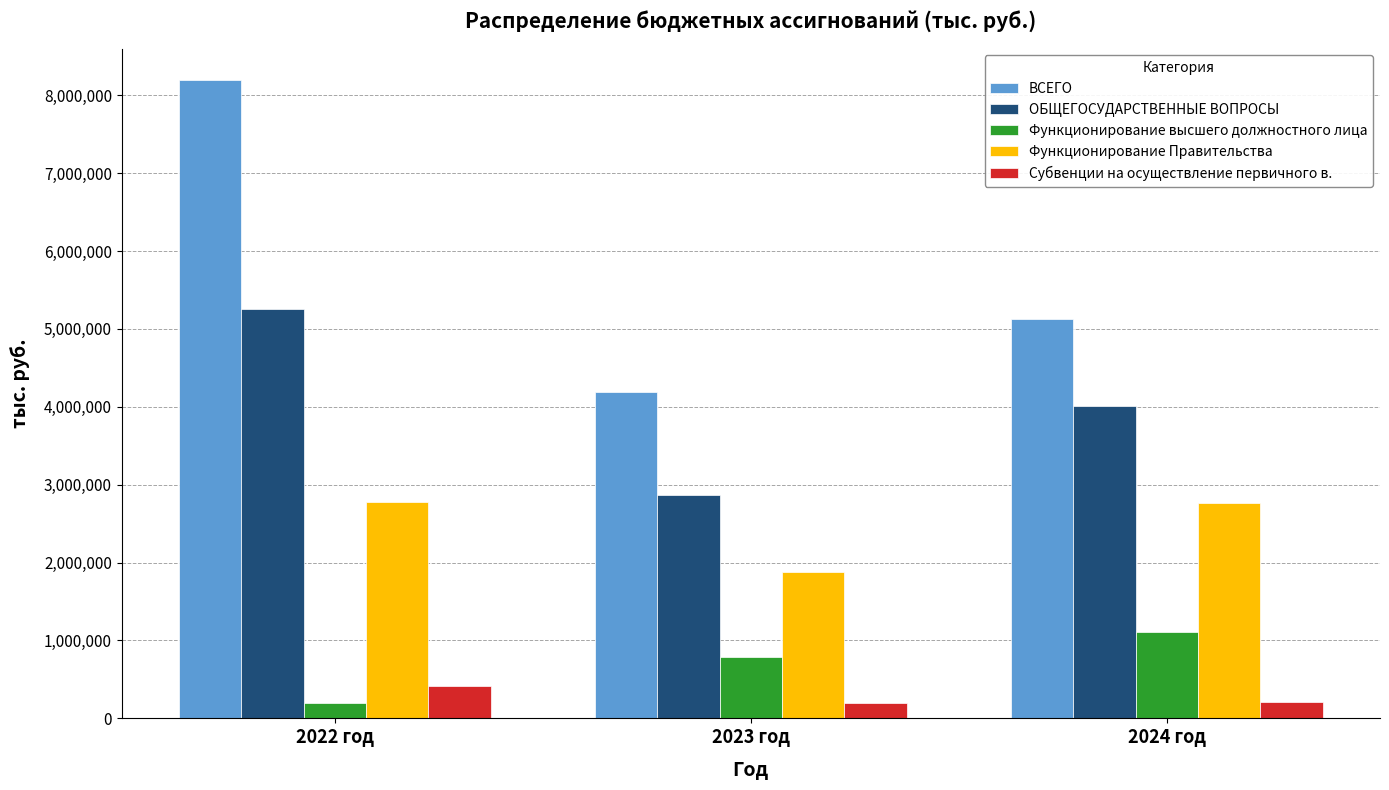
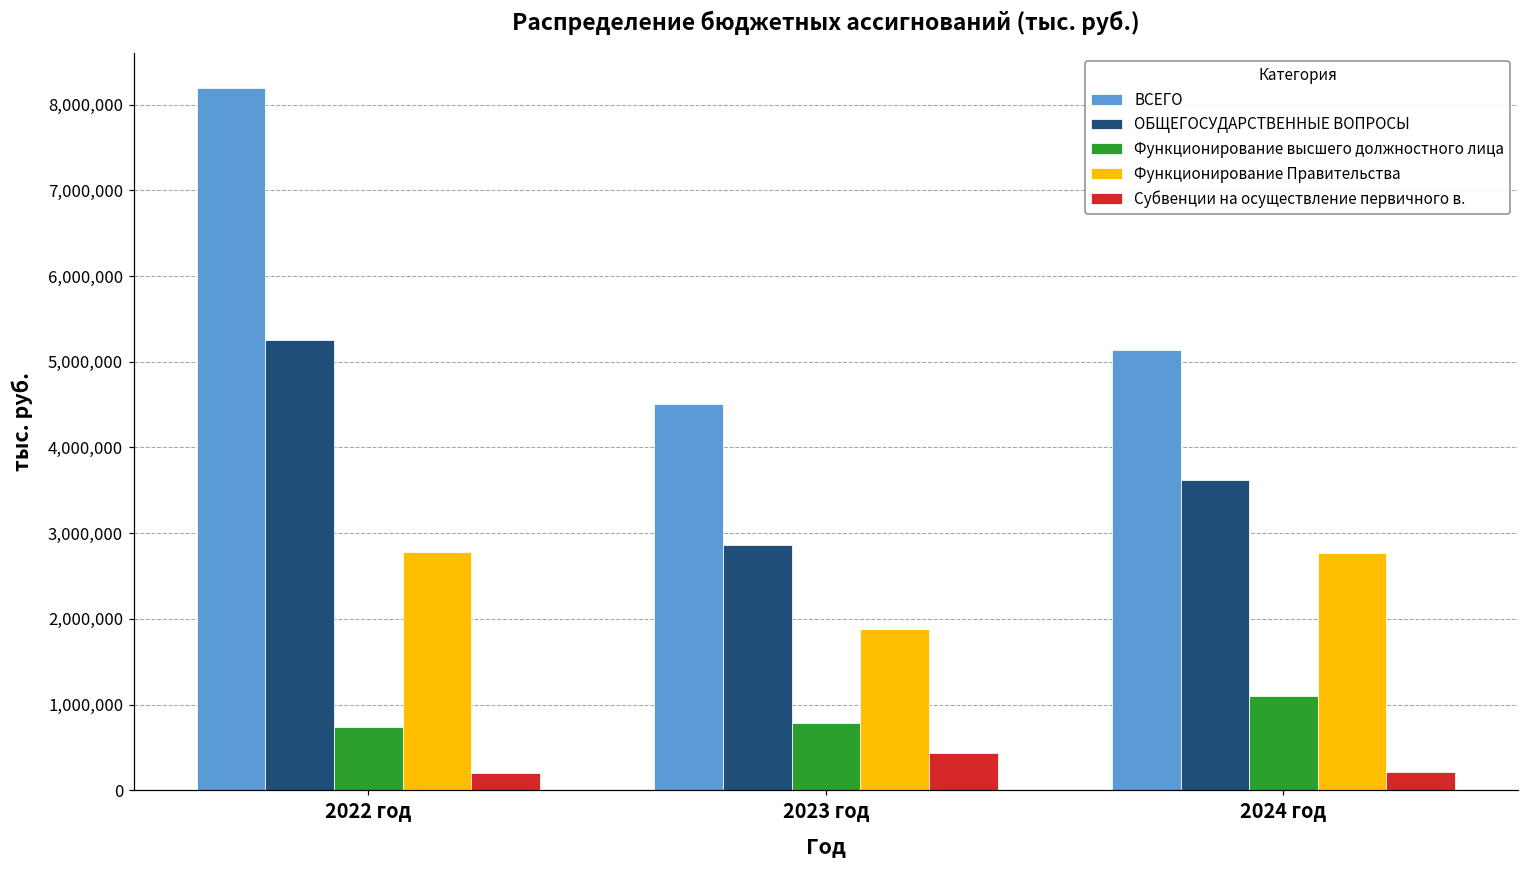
Функционирование высшего должностного лица, 2022 год: 200,000 -> 700,000
Субвенции на осуществление первичного в., 2022 год: 400,000 -> 200,000
ВСЕГО, 2023 год: 4,200,000 -> 4,500,000
Субвенции на осуществление первичного в., 2023 год: 200,000 -> 400,000
ОБЩЕГОСУДАРСТВЕННЫЕ ВОПРОСЫ, 2024 год: 4,000,000 -> 3,600,000
